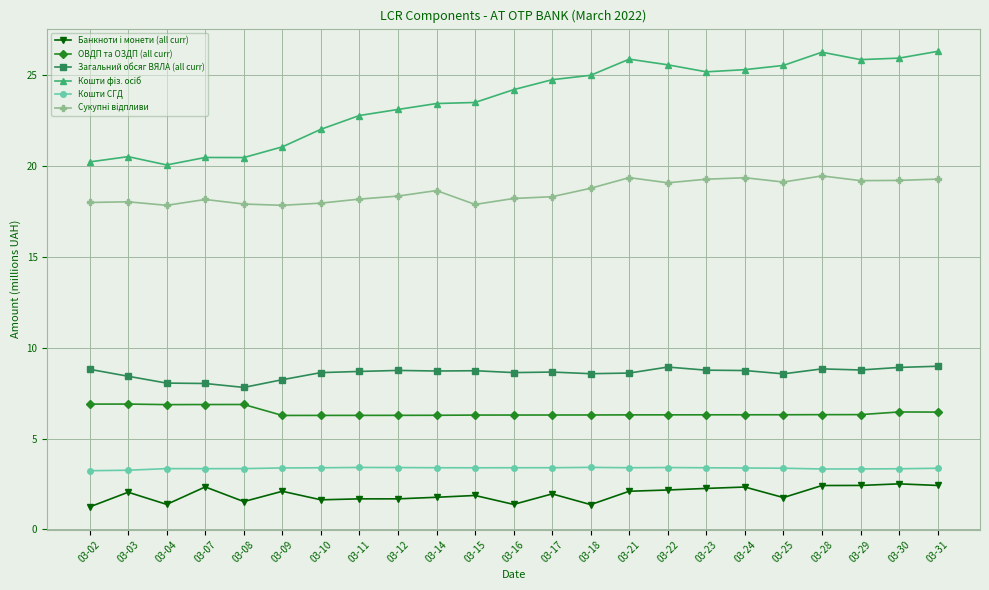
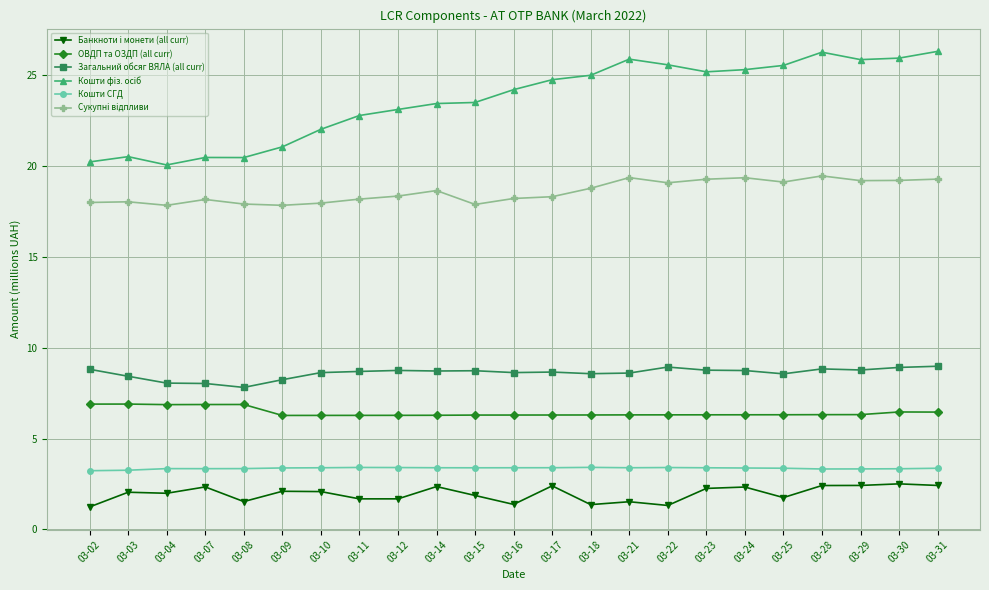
Банкноти і монети (all curr), 03-04: 1.4 -> 2.0
Банкноти і монети (all curr), 03-10: 1.6 -> 2.1
Банкноти і монети (all curr), 03-14: 1.8 -> 2.4
Банкноти і монети (all curr), 03-17: 2.0 -> 2.4
Банкноти і монети (all curr), 03-21: 2.1 -> 1.5
Банкноти і монети (all curr), 03-22: 2.2 -> 1.3
